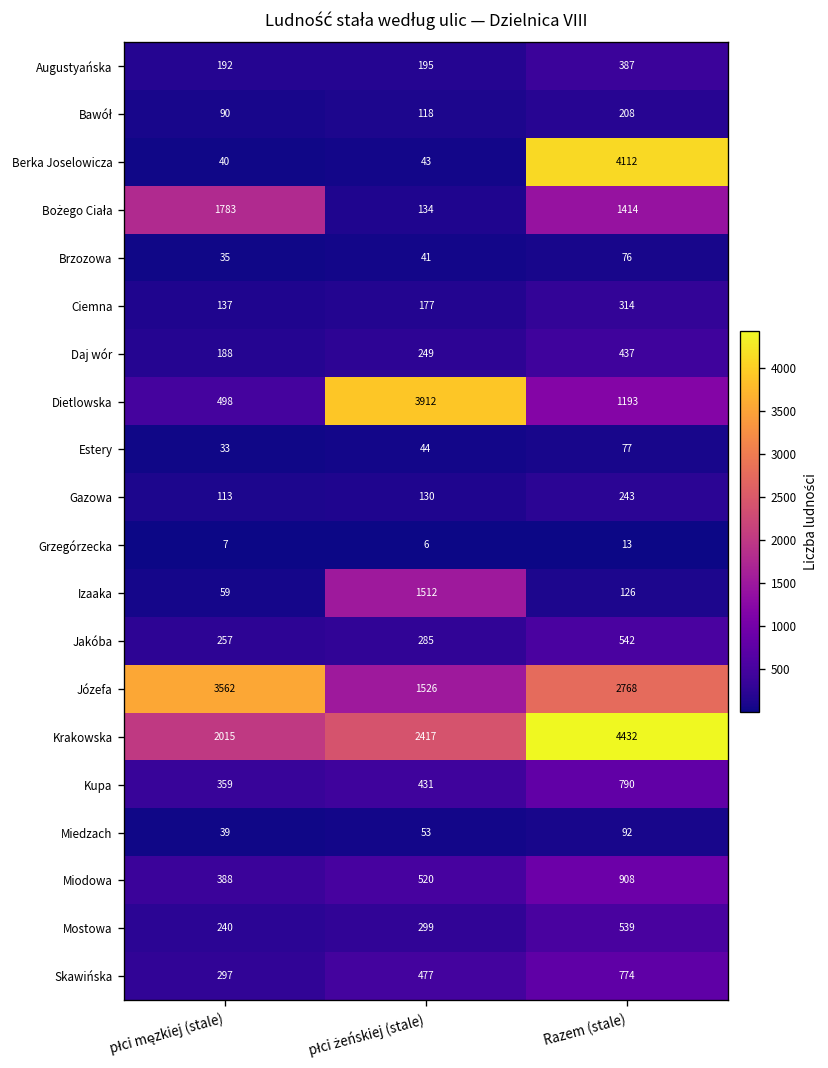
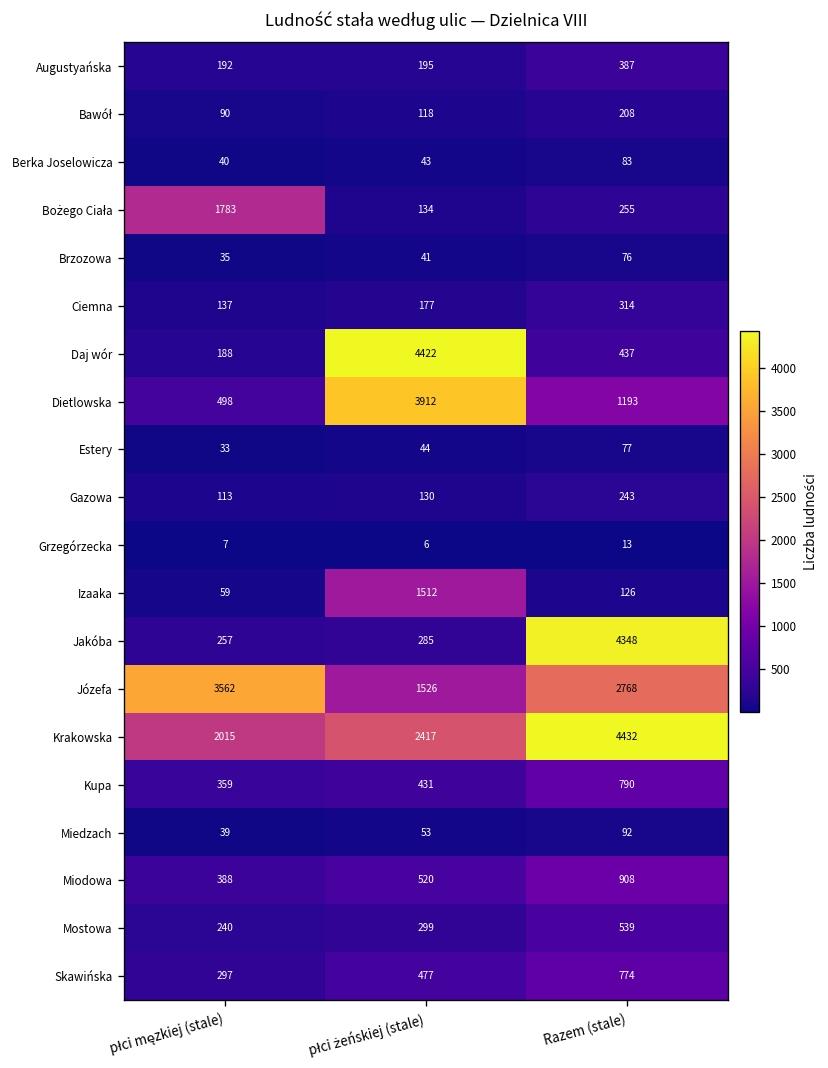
Berka Joselowicza, Razem (stale): 4112 -> 83
Bożego Ciała, Razem (stale): 1414 -> 255
Daj wór, płci żeńskiej (stale): 249 -> 4422
Jakóba, Razem (stale): 542 -> 4348
